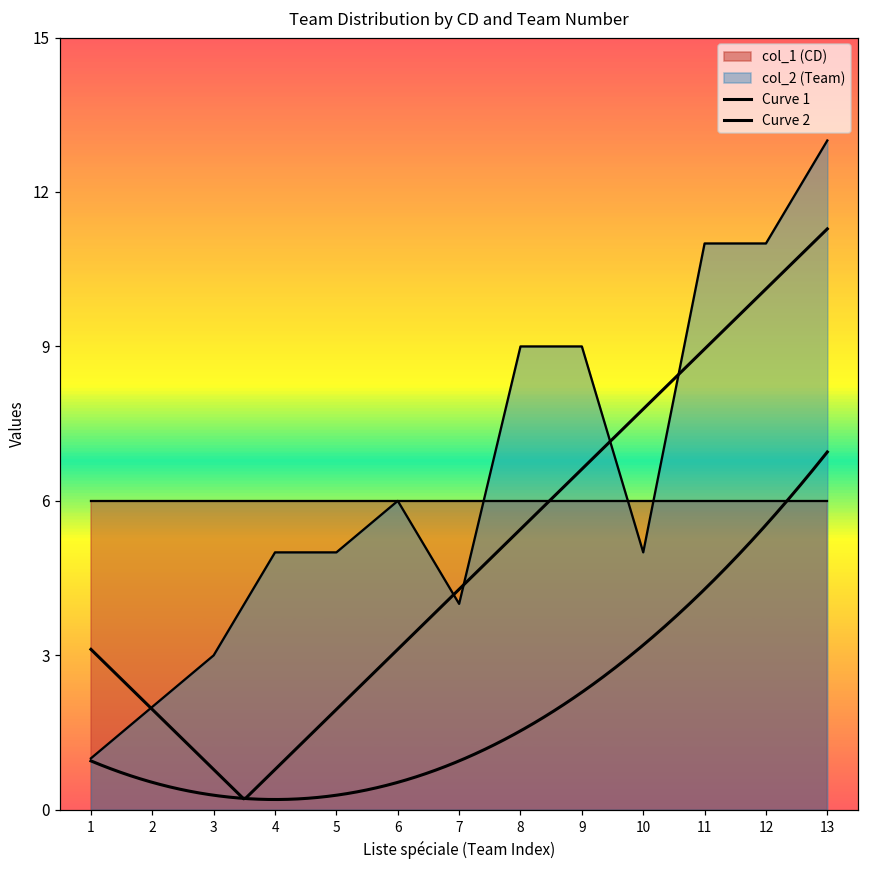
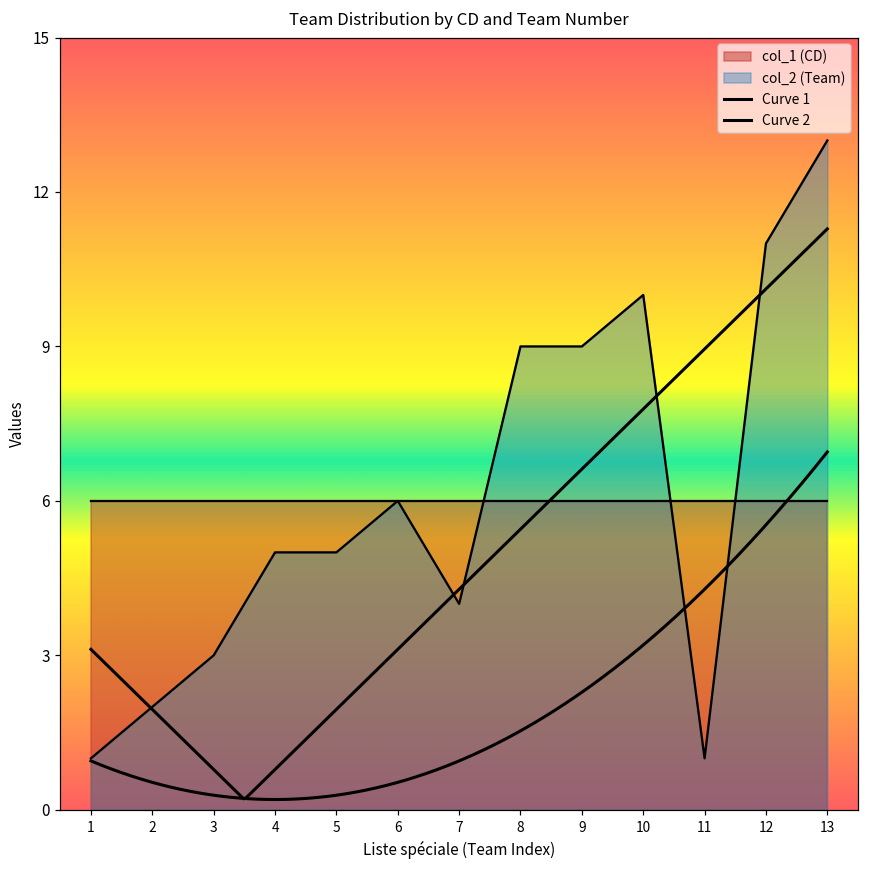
col_2 (Team), 10: 5 -> 10
col_2 (Team), 11: 11 -> 1
